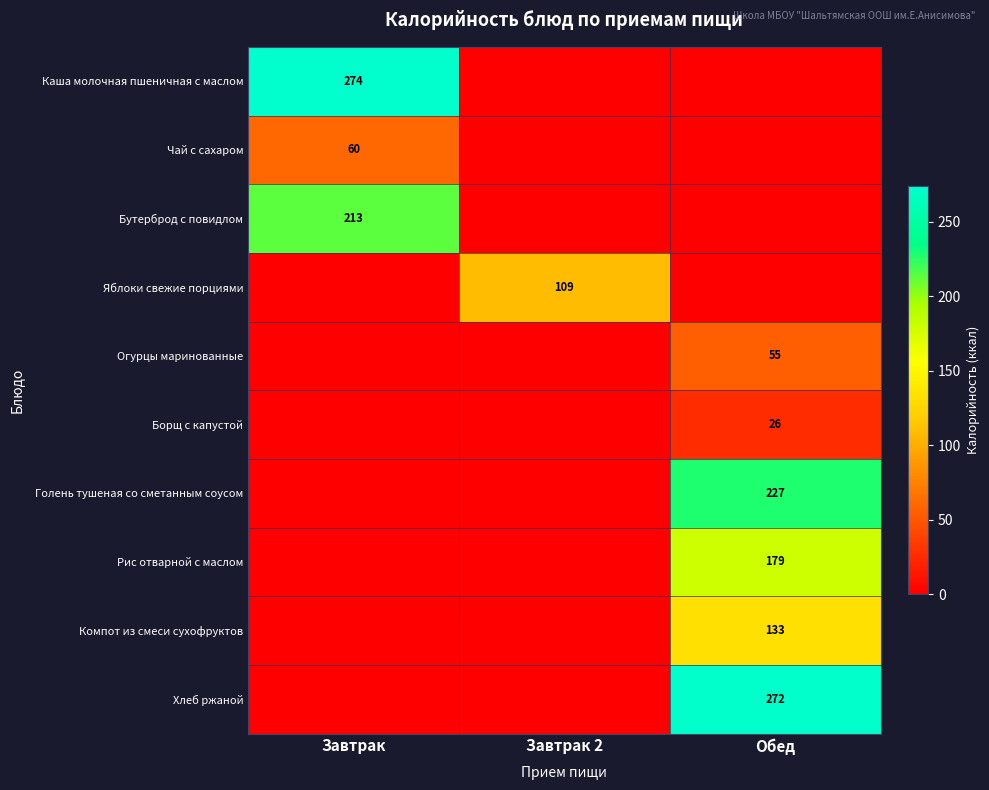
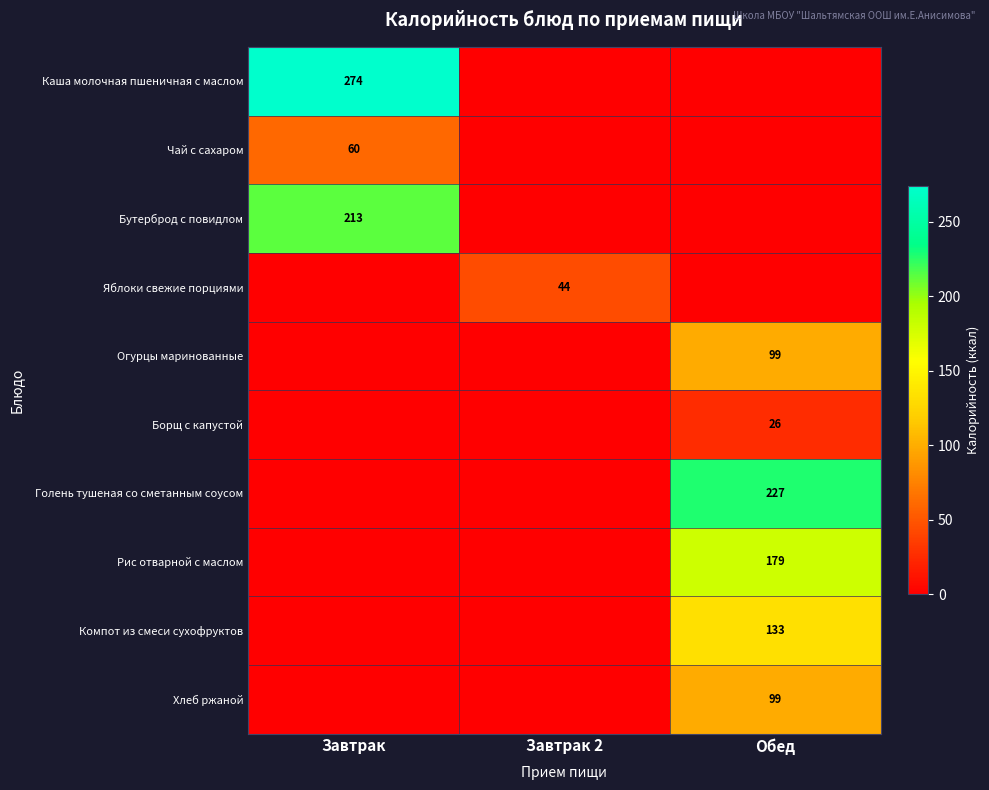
Яблоки свежие порциями, Завтрак 2: 109 -> 44
Огурцы маринованные, Обед: 55 -> 99
Хлеб ржаной, Обед: 272 -> 99
